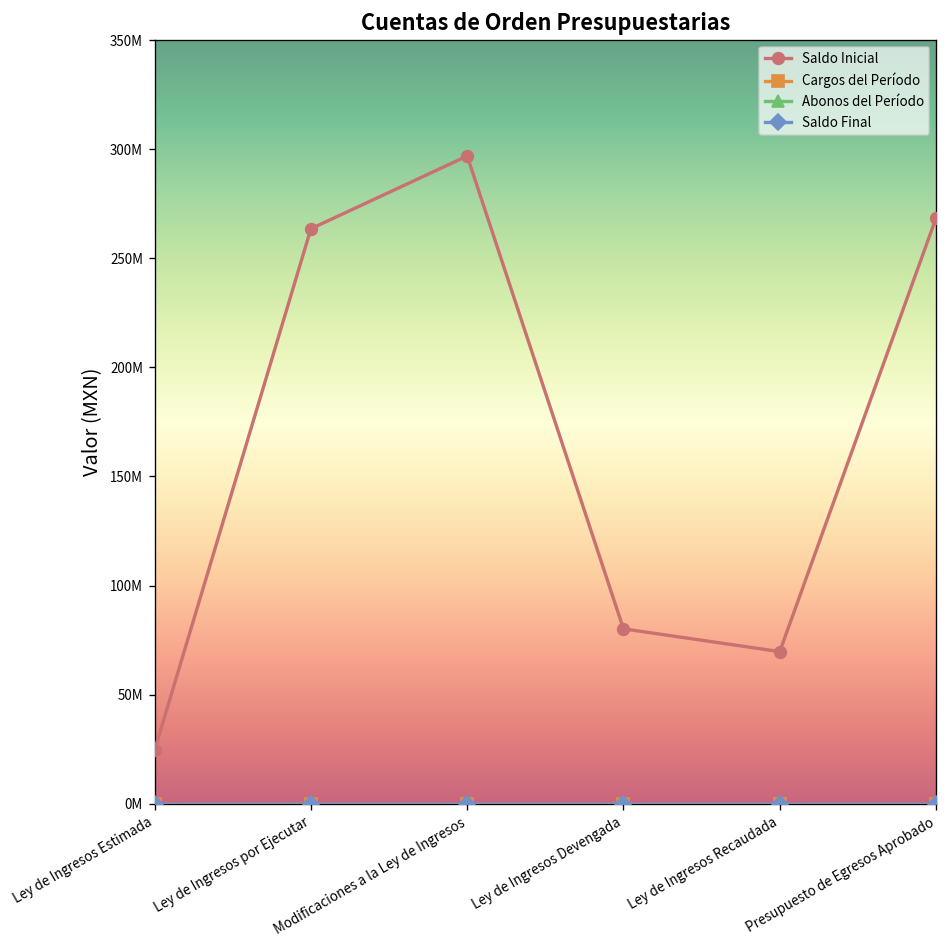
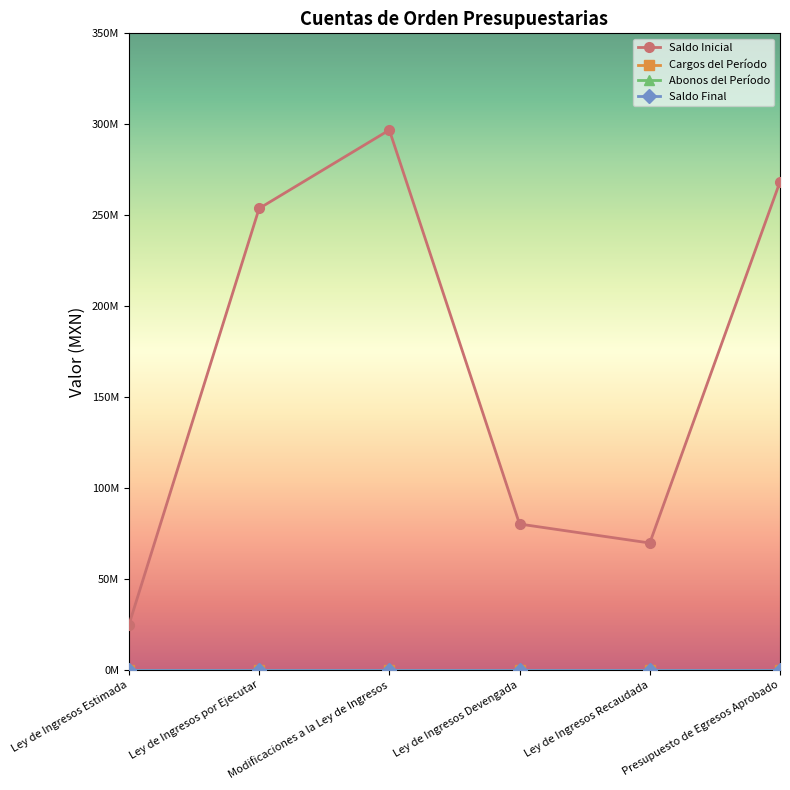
Saldo Inicial, Ley de Ingresos por Ejecutar: 264000000 -> 254000000
